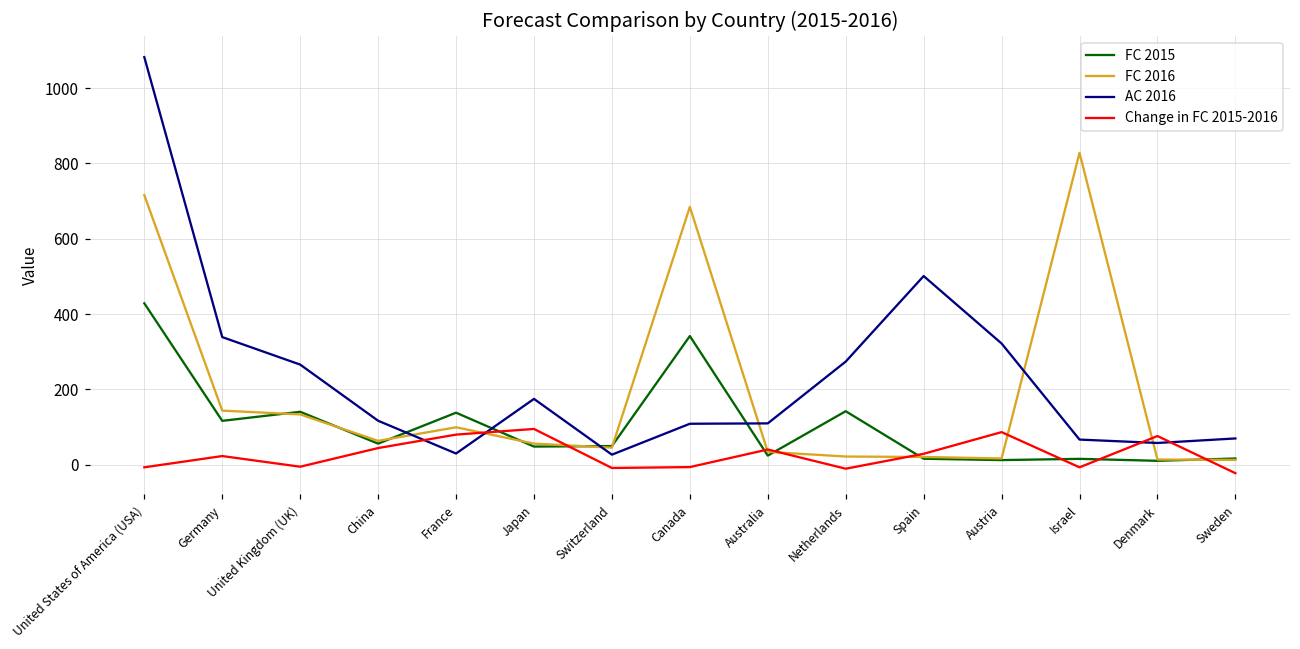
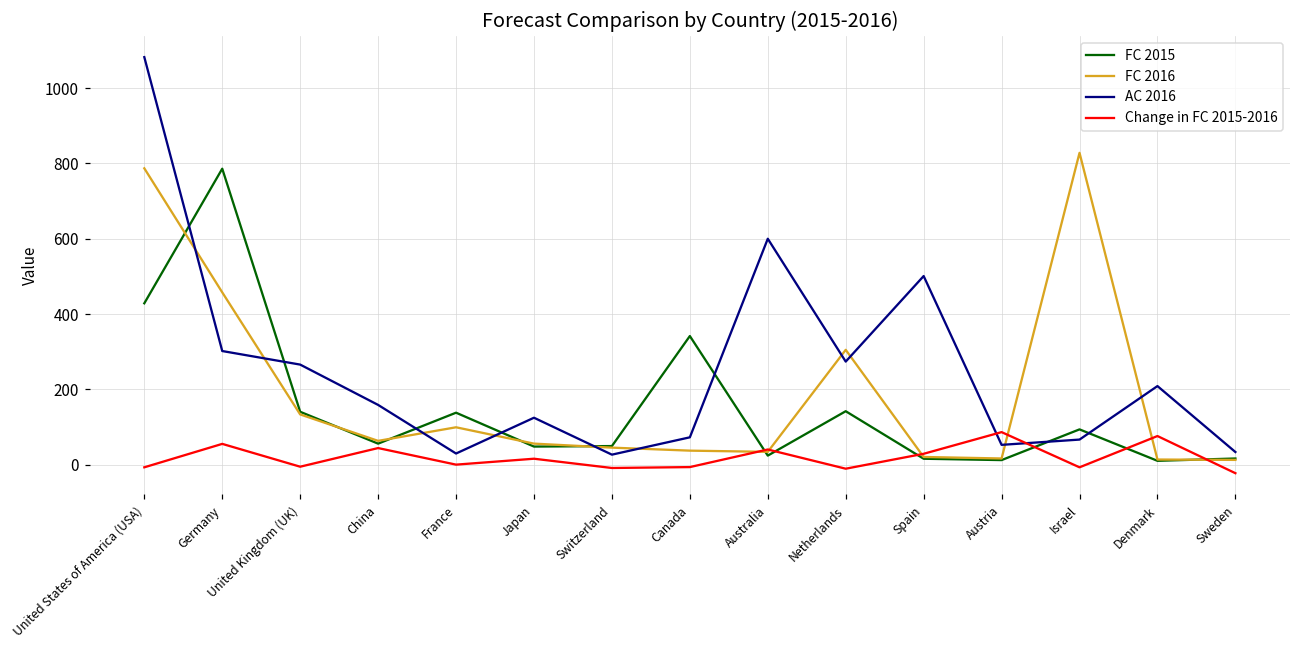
FC 2016, United States of America (USA): 720 -> 790
FC 2015, Germany: 120 -> 790
FC 2016, Germany: 140 -> 460
AC 2016, Germany: 340 -> 300
Change in FC 2015-2016, Germany: 20 -> 60
AC 2016, China: 120 -> 160
Change in FC 2015-2016, France: 80 -> 0
AC 2016, Japan: 180 -> 130
Change in FC 2015-2016, Japan: 100 -> 20
FC 2016, Canada: 680 -> 40
AC 2016, Canada: 110 -> 70
AC 2016, Australia: 110 -> 600
FC 2016, Netherlands: 20 -> 310
AC 2016, Austria: 320 -> 50
FC 2015, Israel: 20 -> 90
AC 2016, Denmark: 60 -> 210
AC 2016, Sweden: 70 -> 30
